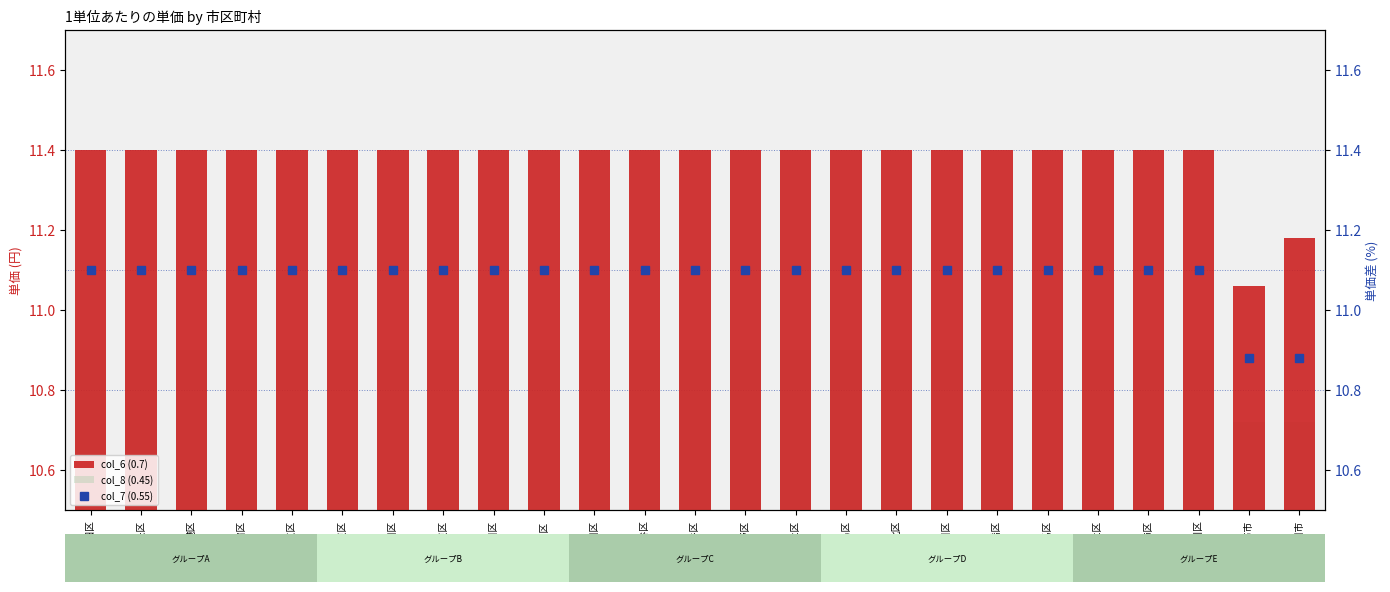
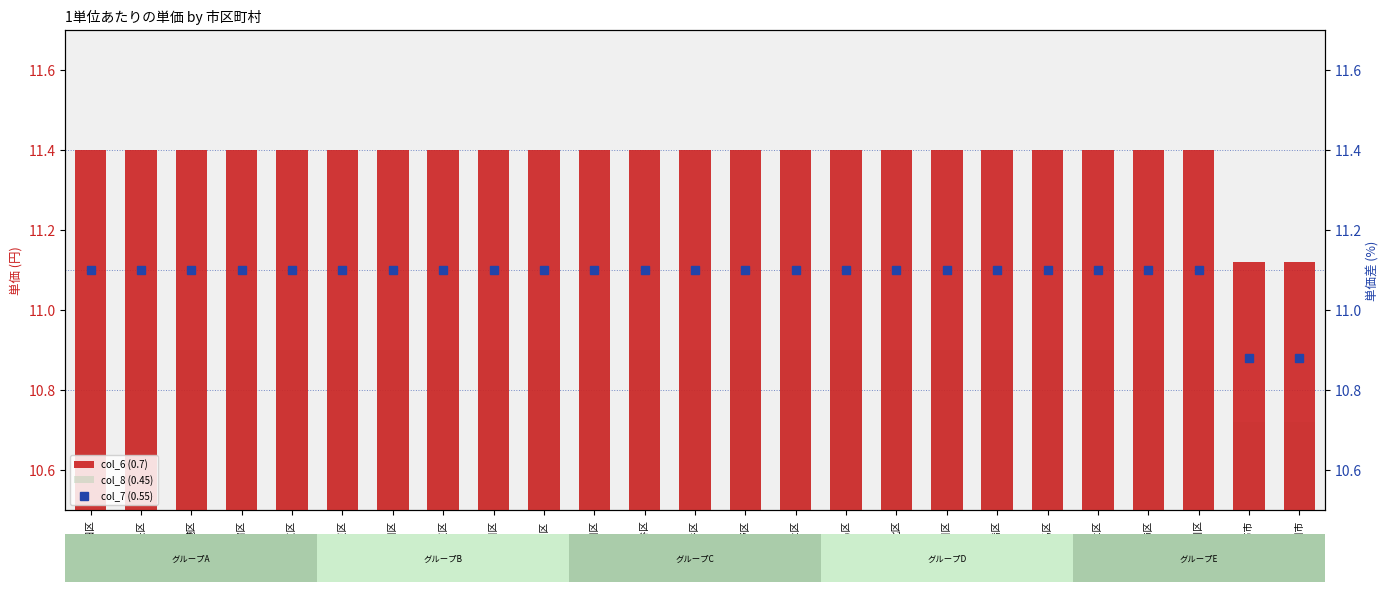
col_6 (0.7), 調布市: 11.06 -> 11.12
col_6 (0.7), 町田市: 11.18 -> 11.12
